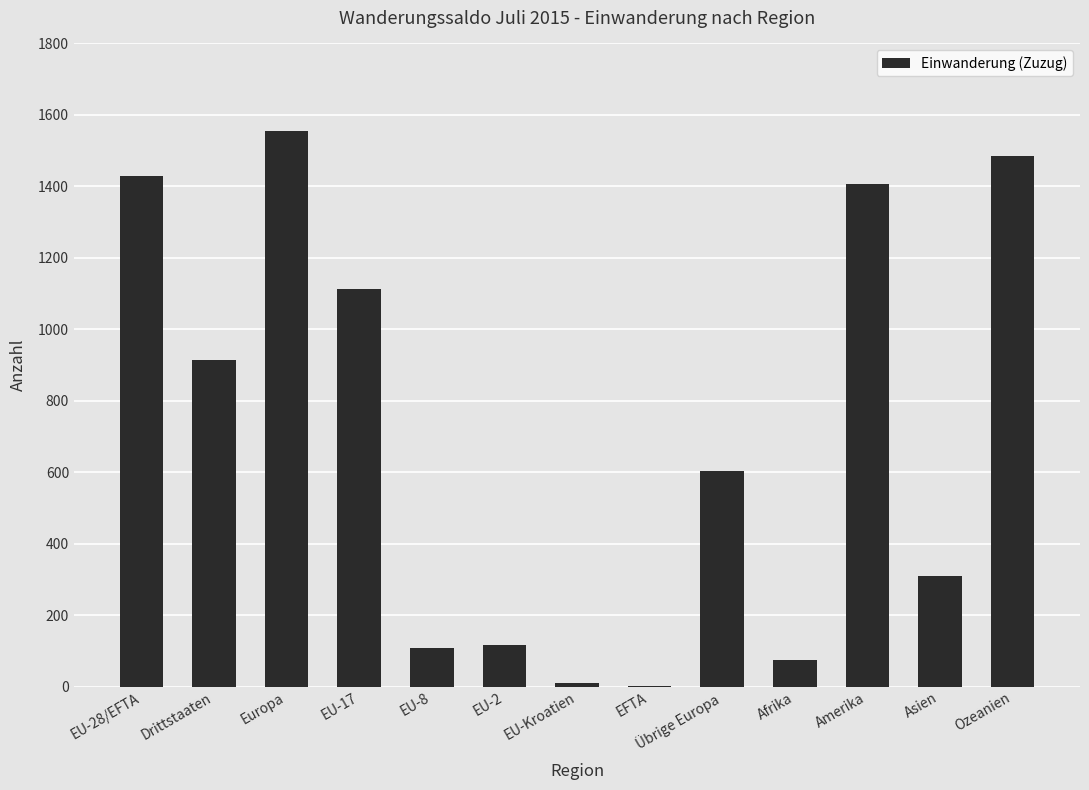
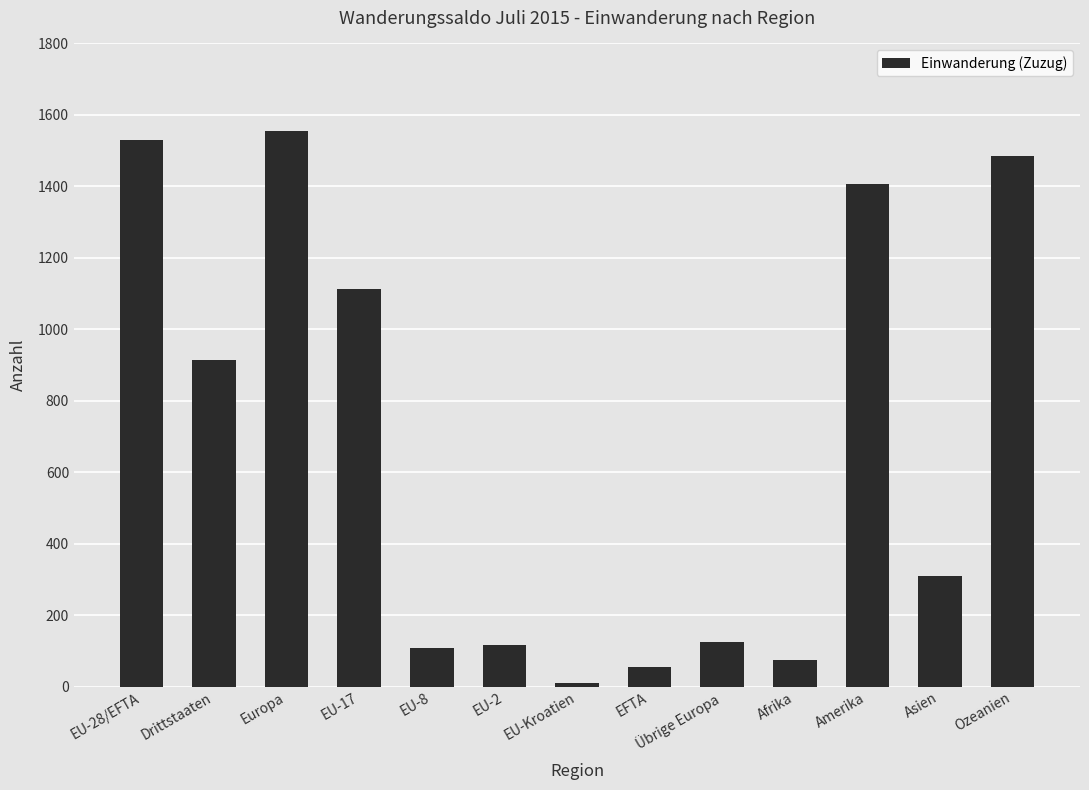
EU-28/EFTA: 1430 -> 1530
EFTA: 0 -> 50
Übrige Europa: 600 -> 130
